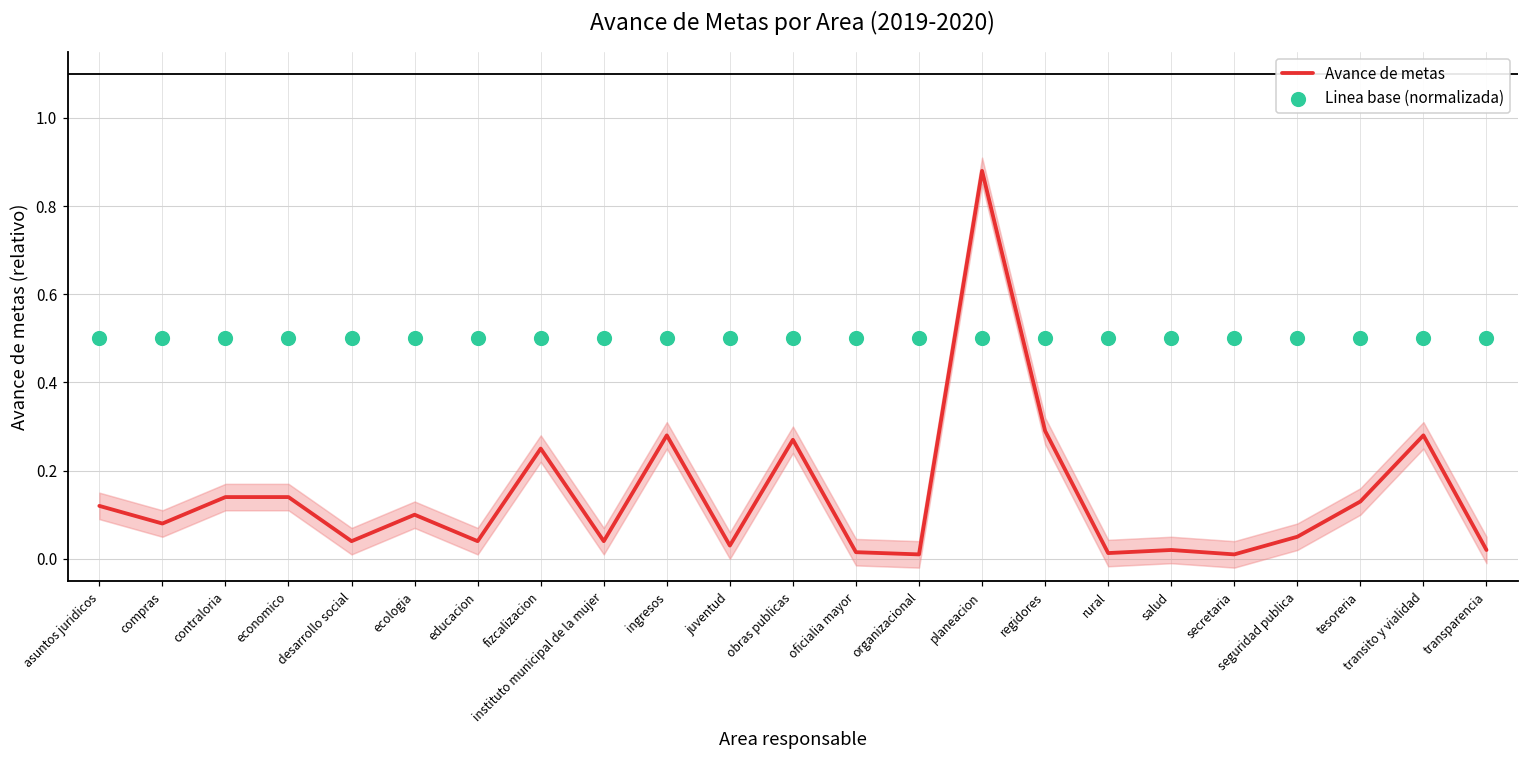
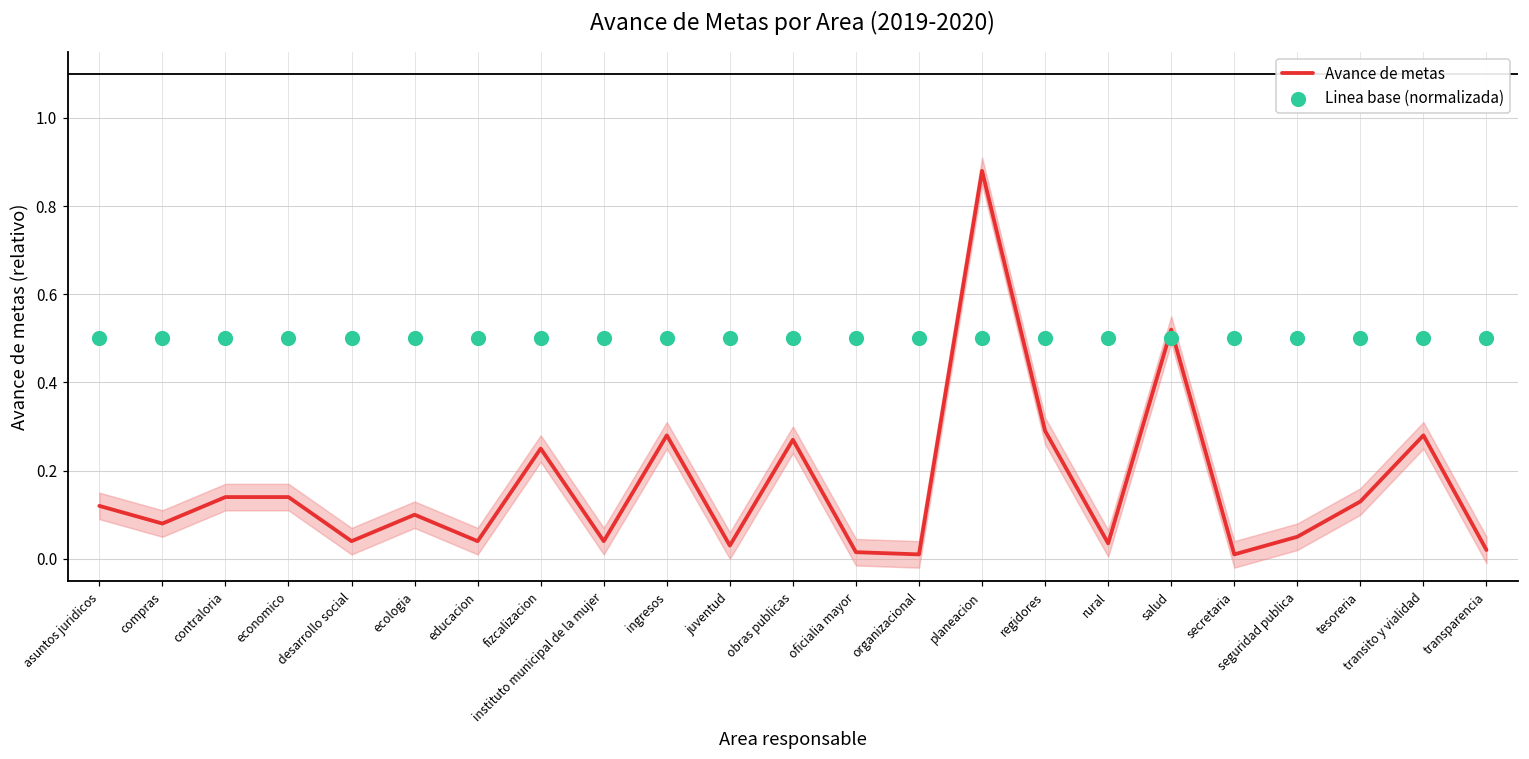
Avance de metas, rural: 0.01 -> 0.04
Avance de metas, salud: 0.02 -> 0.52
